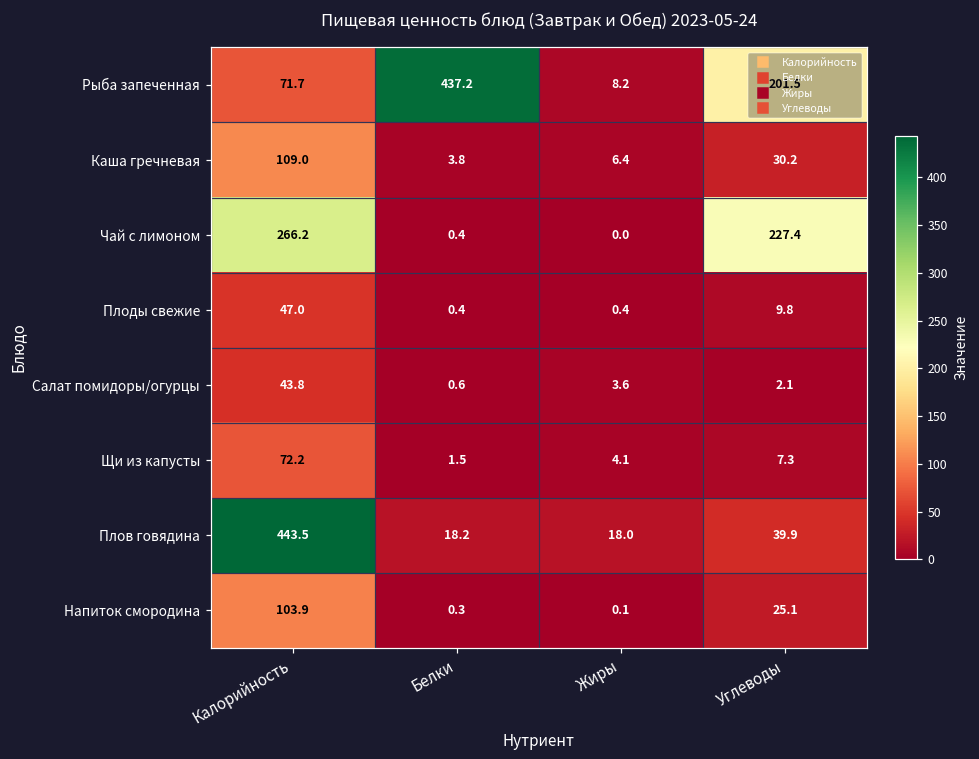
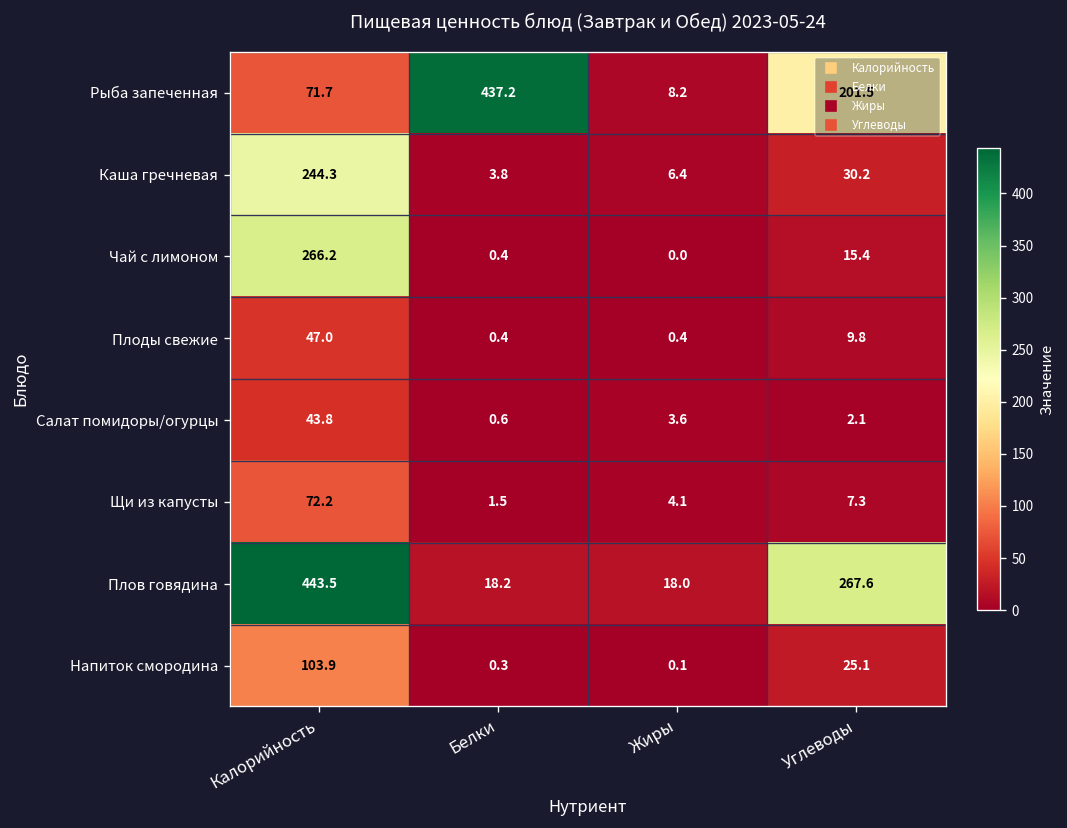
Каша гречневая, Калорийность: 109.0 -> 244.3
Чай с лимоном, Углеводы: 227.4 -> 15.4
Плов говядина, Углеводы: 39.9 -> 267.6
